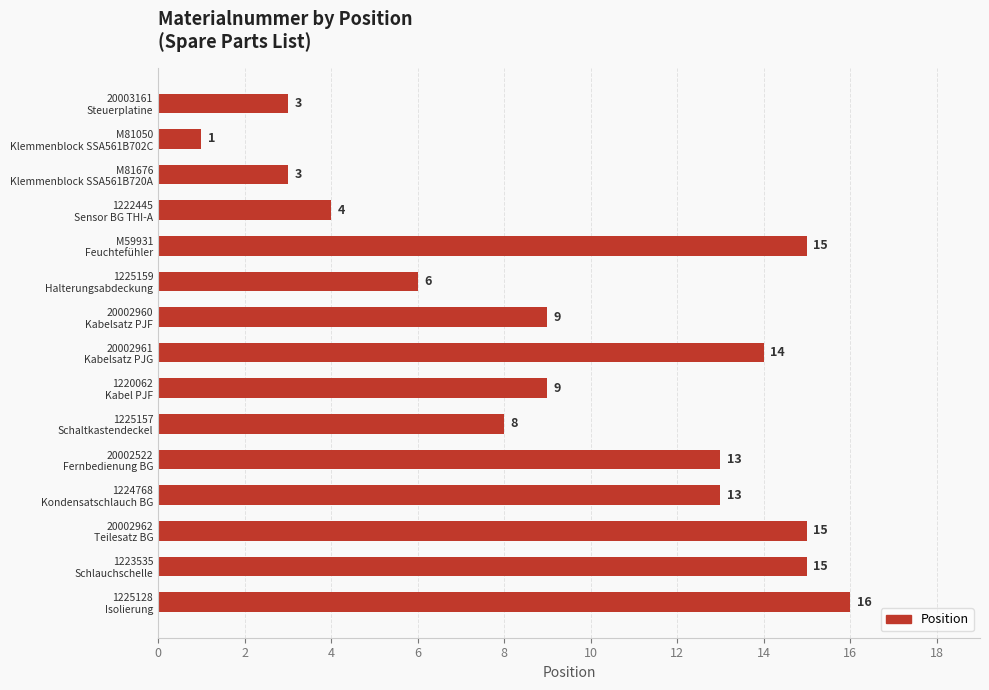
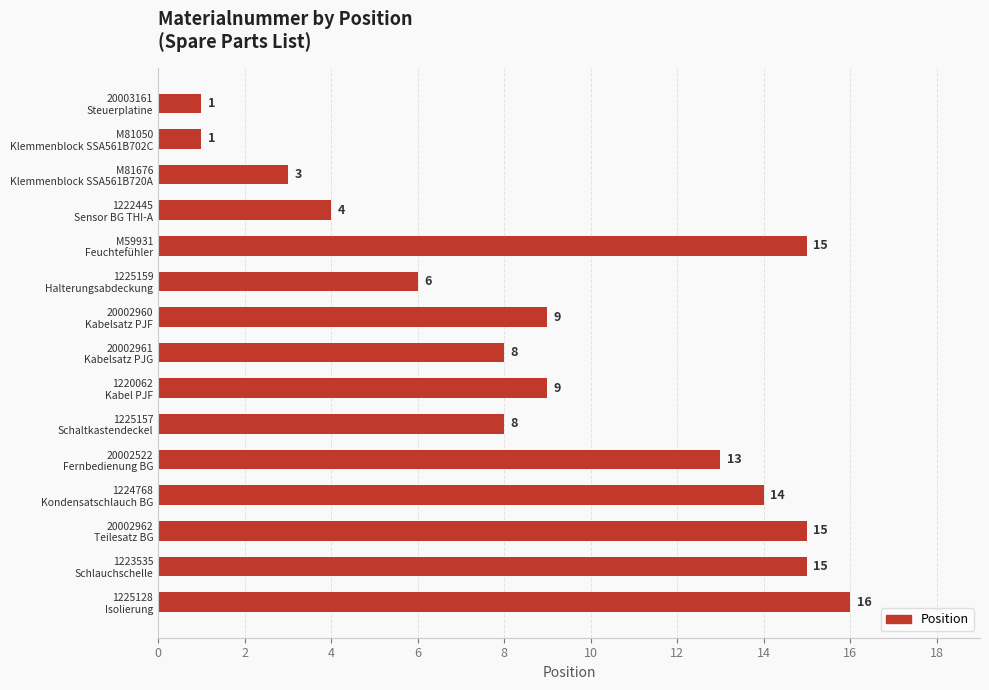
20003161 Steuerplatine: 3 -> 1
20002961 Kabelsatz PJG: 14 -> 8
1224768 Kondensatschlauch BG: 13 -> 14
